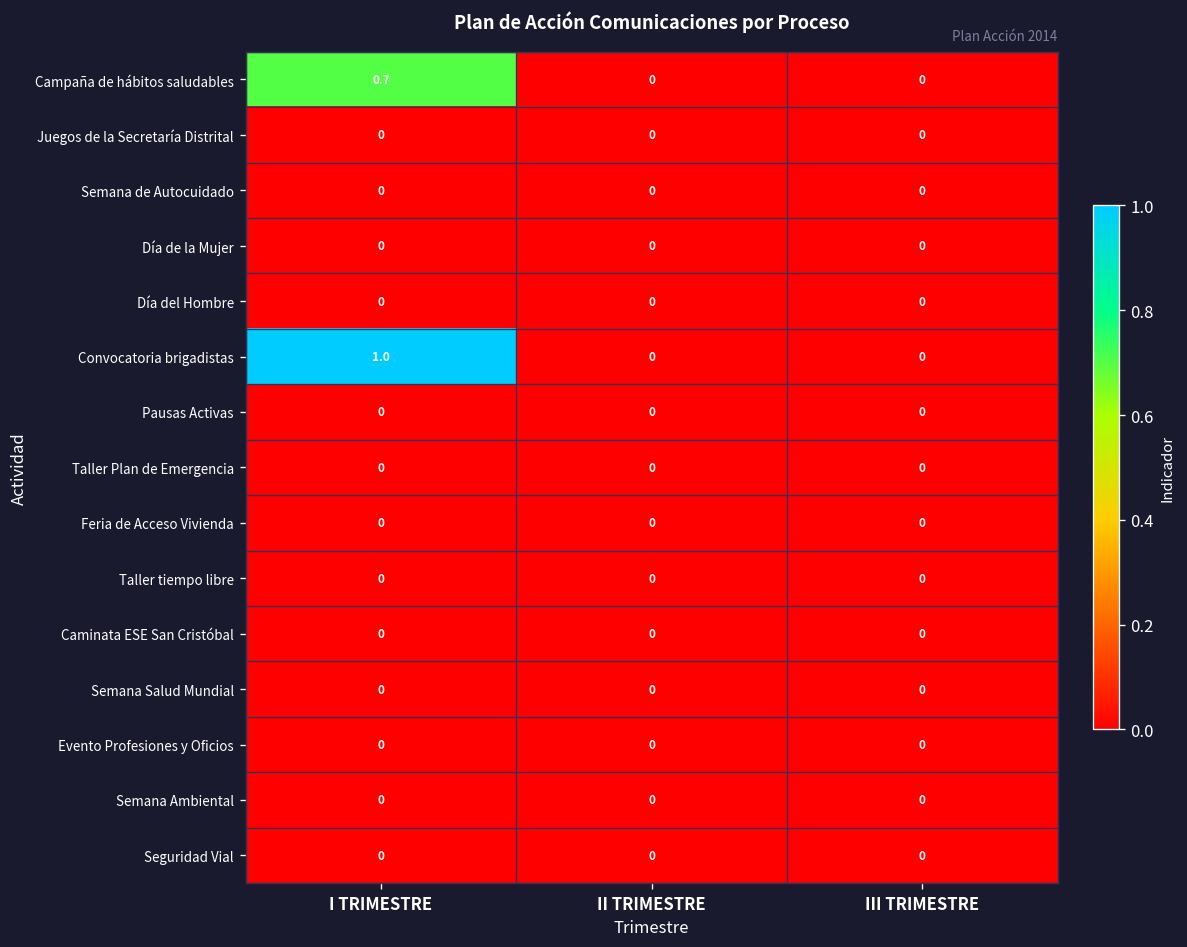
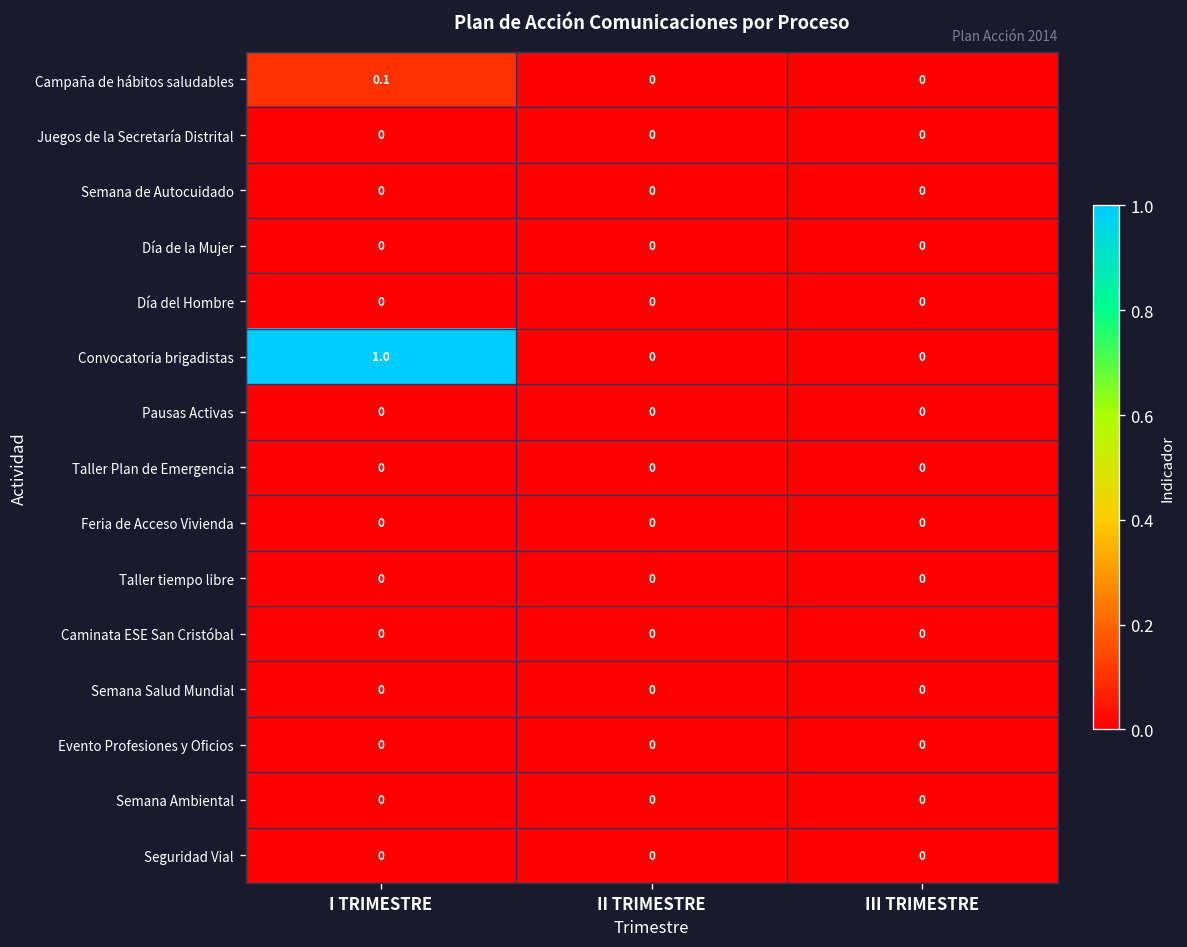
Campaña de hábitos saludables, I TRIMESTRE: 0.7 -> 0.1
